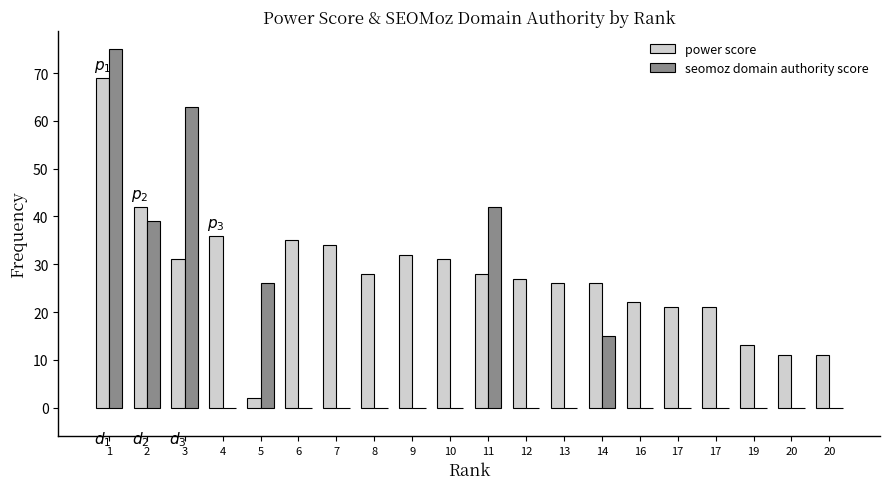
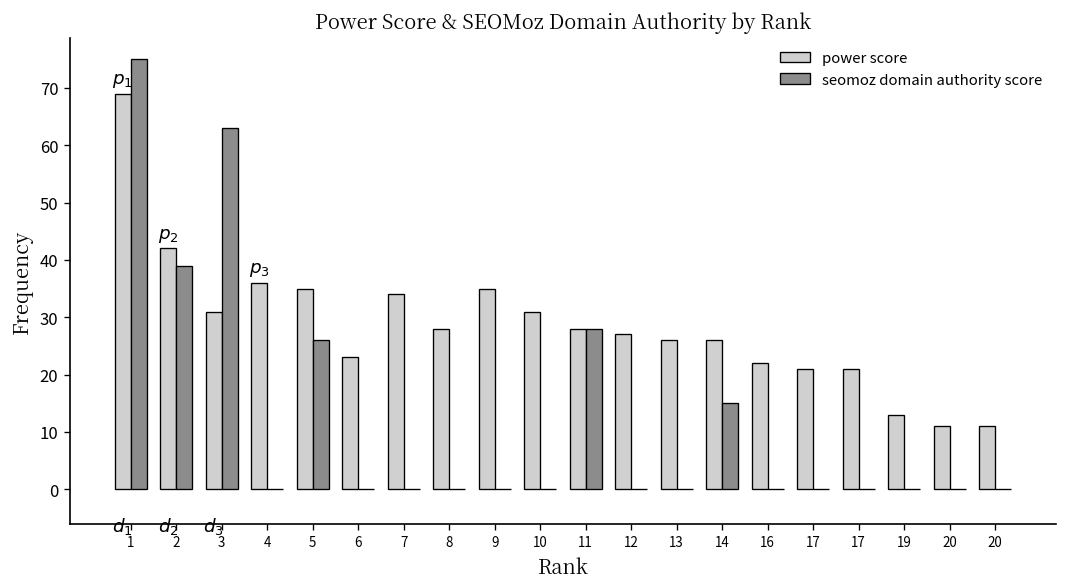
power score, 5: 2 -> 35
power score, 6: 35 -> 23
power score, 9: 32 -> 35
seomoz domain authority score, 11: 42 -> 28
